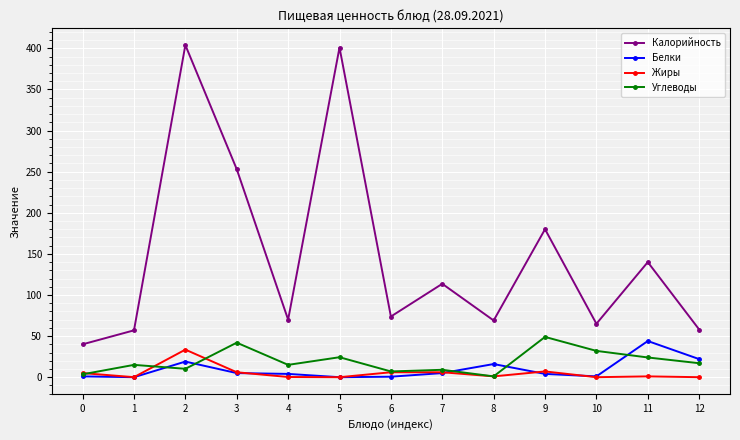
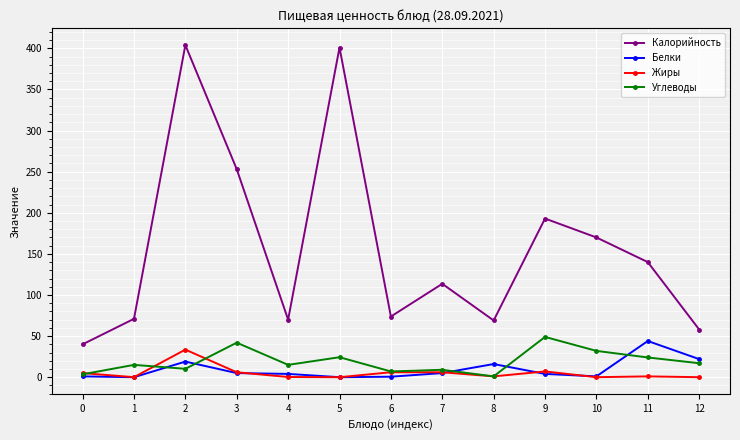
Калорийность, 1: 60 -> 70
Калорийность, 9: 180 -> 190
Калорийность, 10: 70 -> 170
